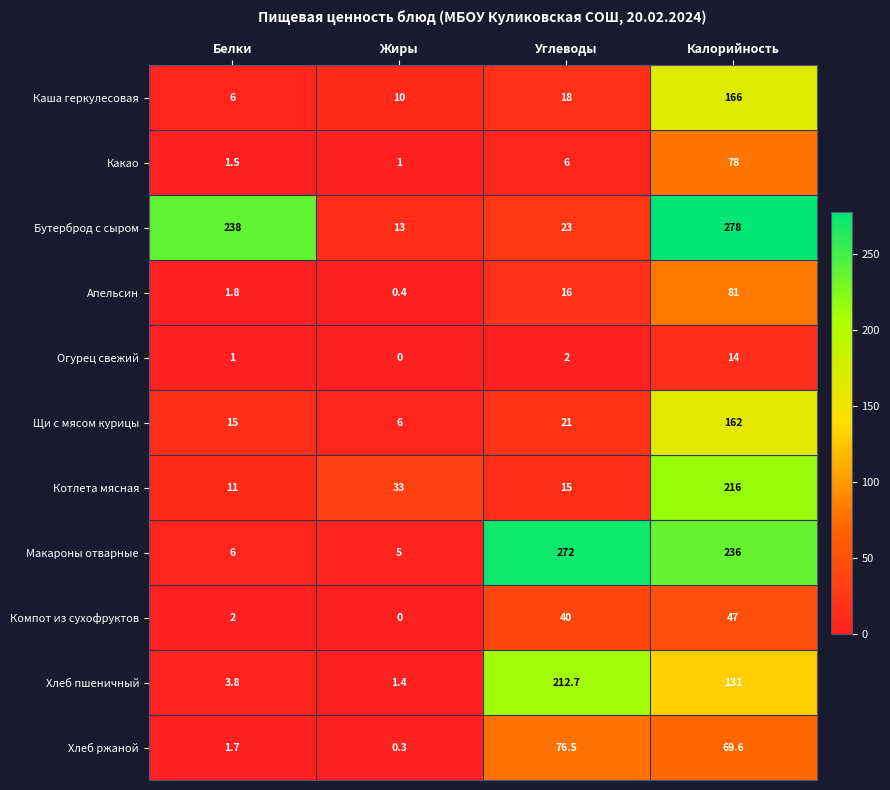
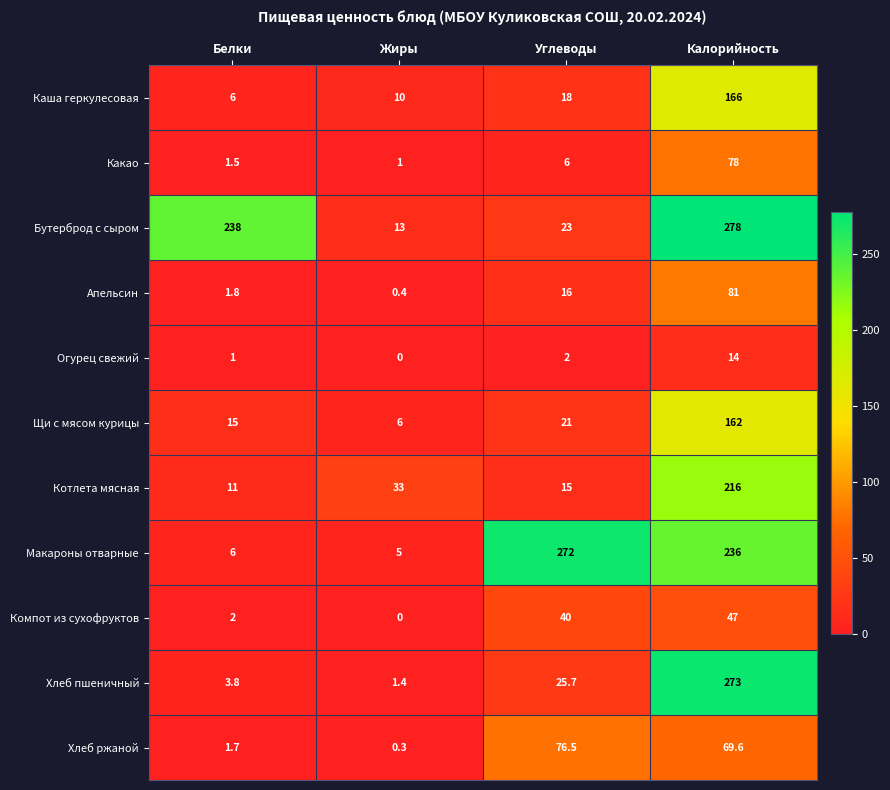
Хлеб пшеничный, Углеводы: 212.7 -> 25.7
Хлеб пшеничный, Калорийность: 131 -> 273
